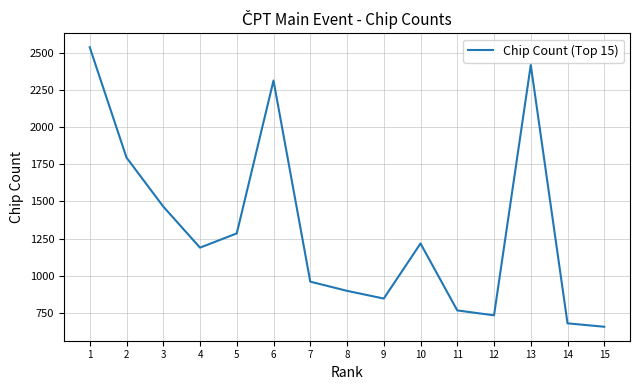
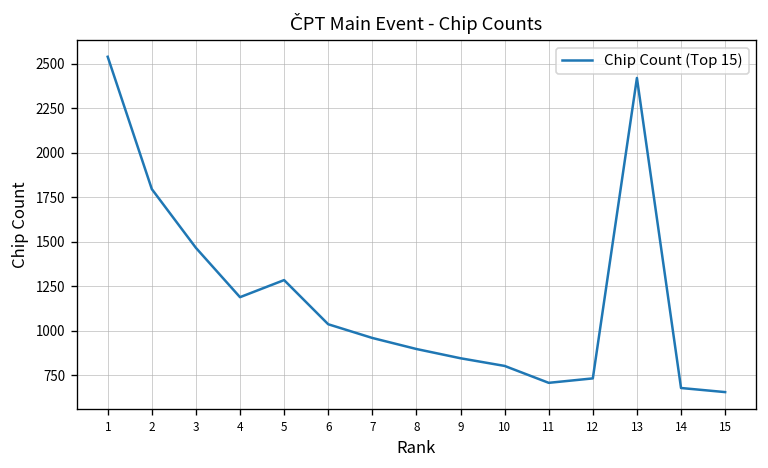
6: 2320 -> 1040
10: 1220 -> 800
11: 770 -> 710
